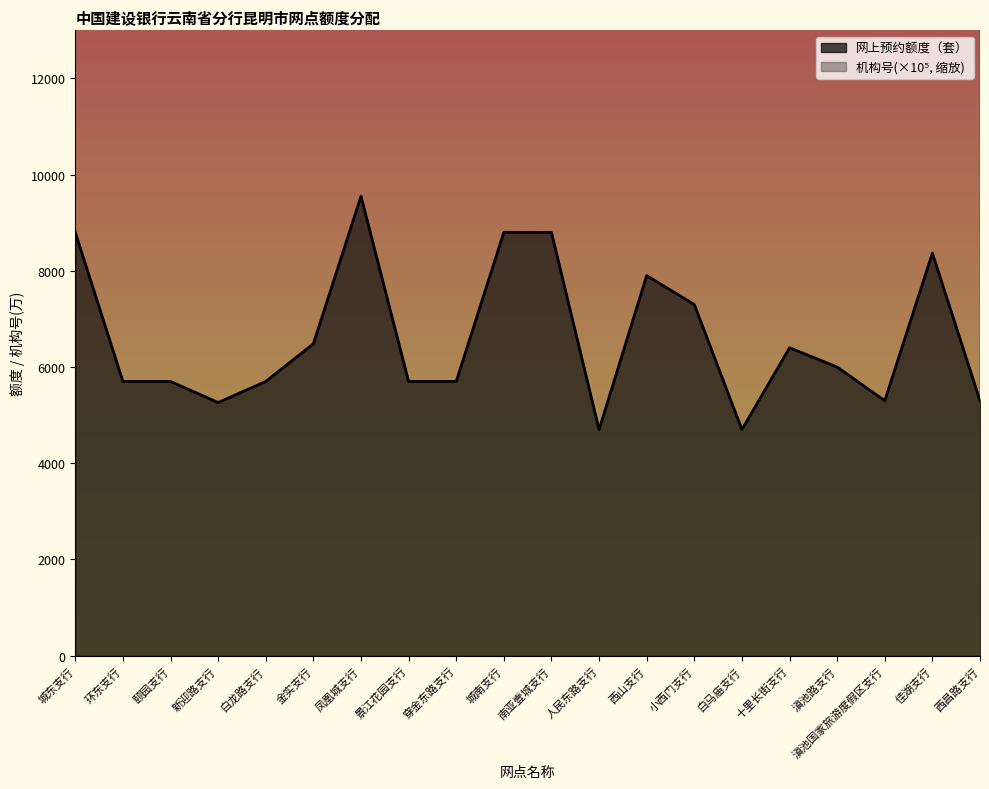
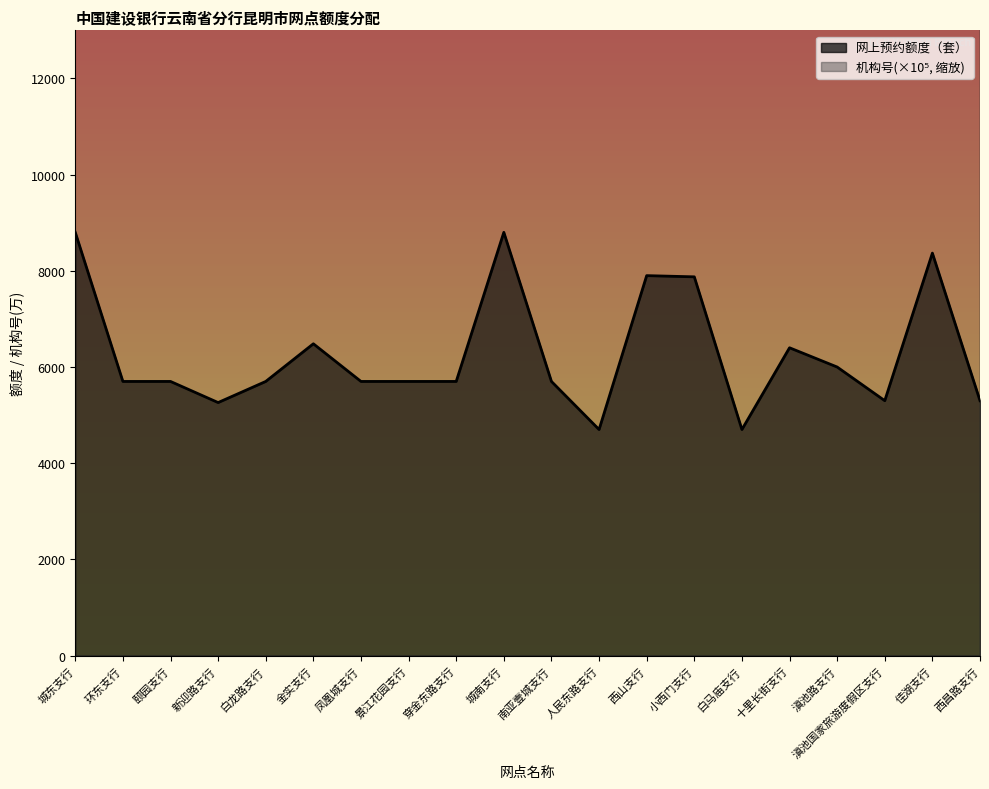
网上预约额度（套）, 凤凰城支行: 9600 -> 5700
网上预约额度（套）, 南亚壹城支行: 8800 -> 5700
网上预约额度（套）, 小西门支行: 7300 -> 7900
